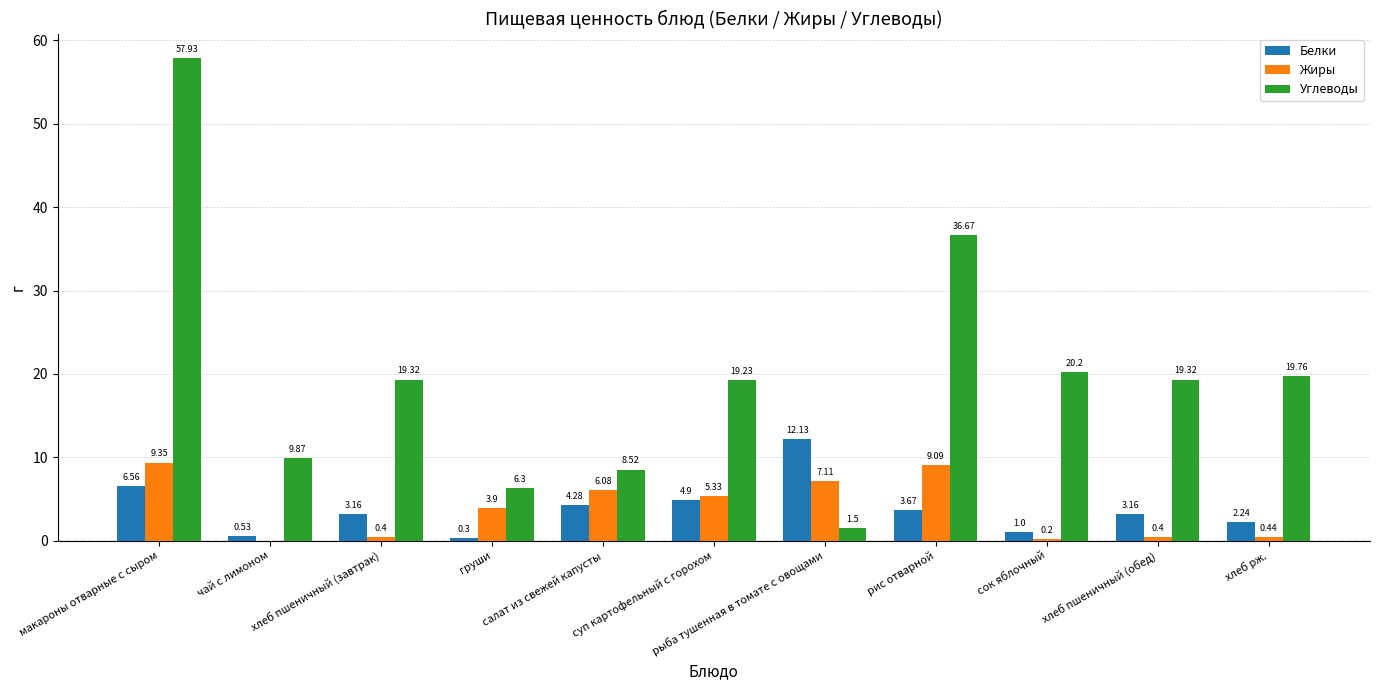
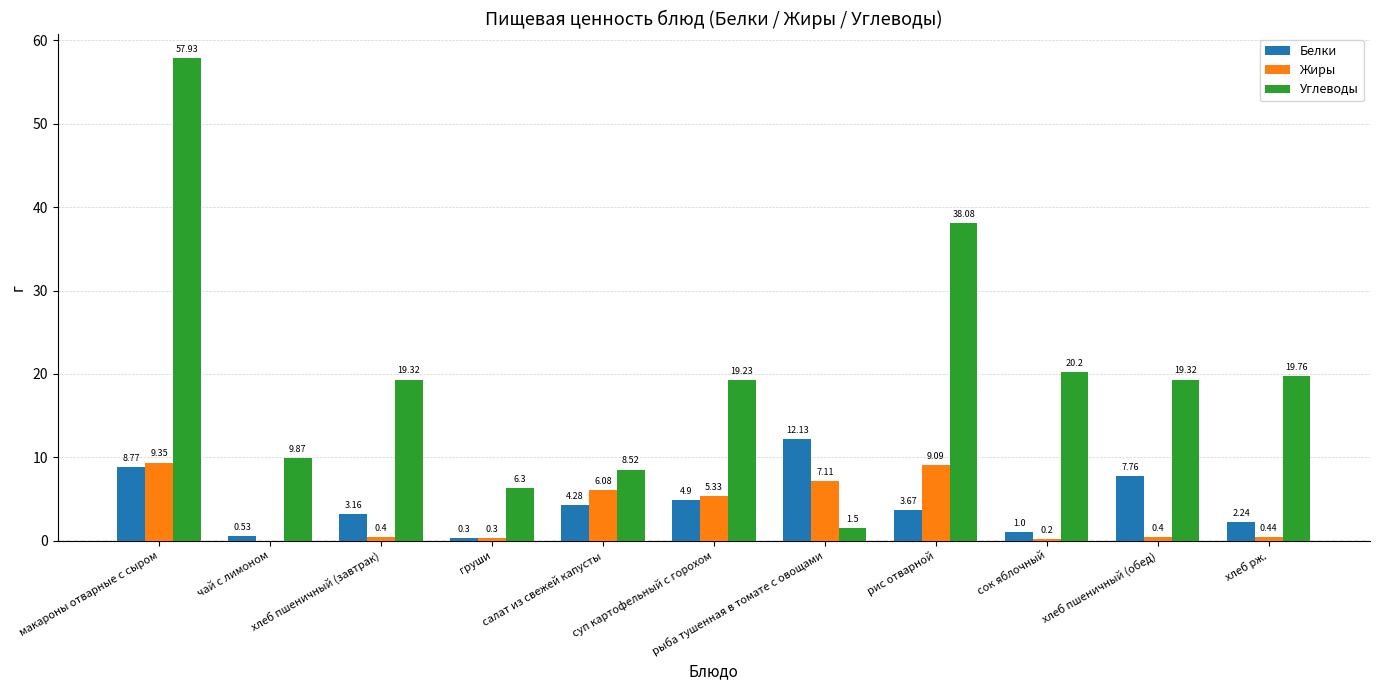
Белки, макароны отварные с сыром: 6.56 -> 8.77
Жиры, груши: 3.9 -> 0.3
Углеводы, рис отварной: 36.67 -> 38.08
Белки, хлеб пшеничный (обед): 3.16 -> 7.76
